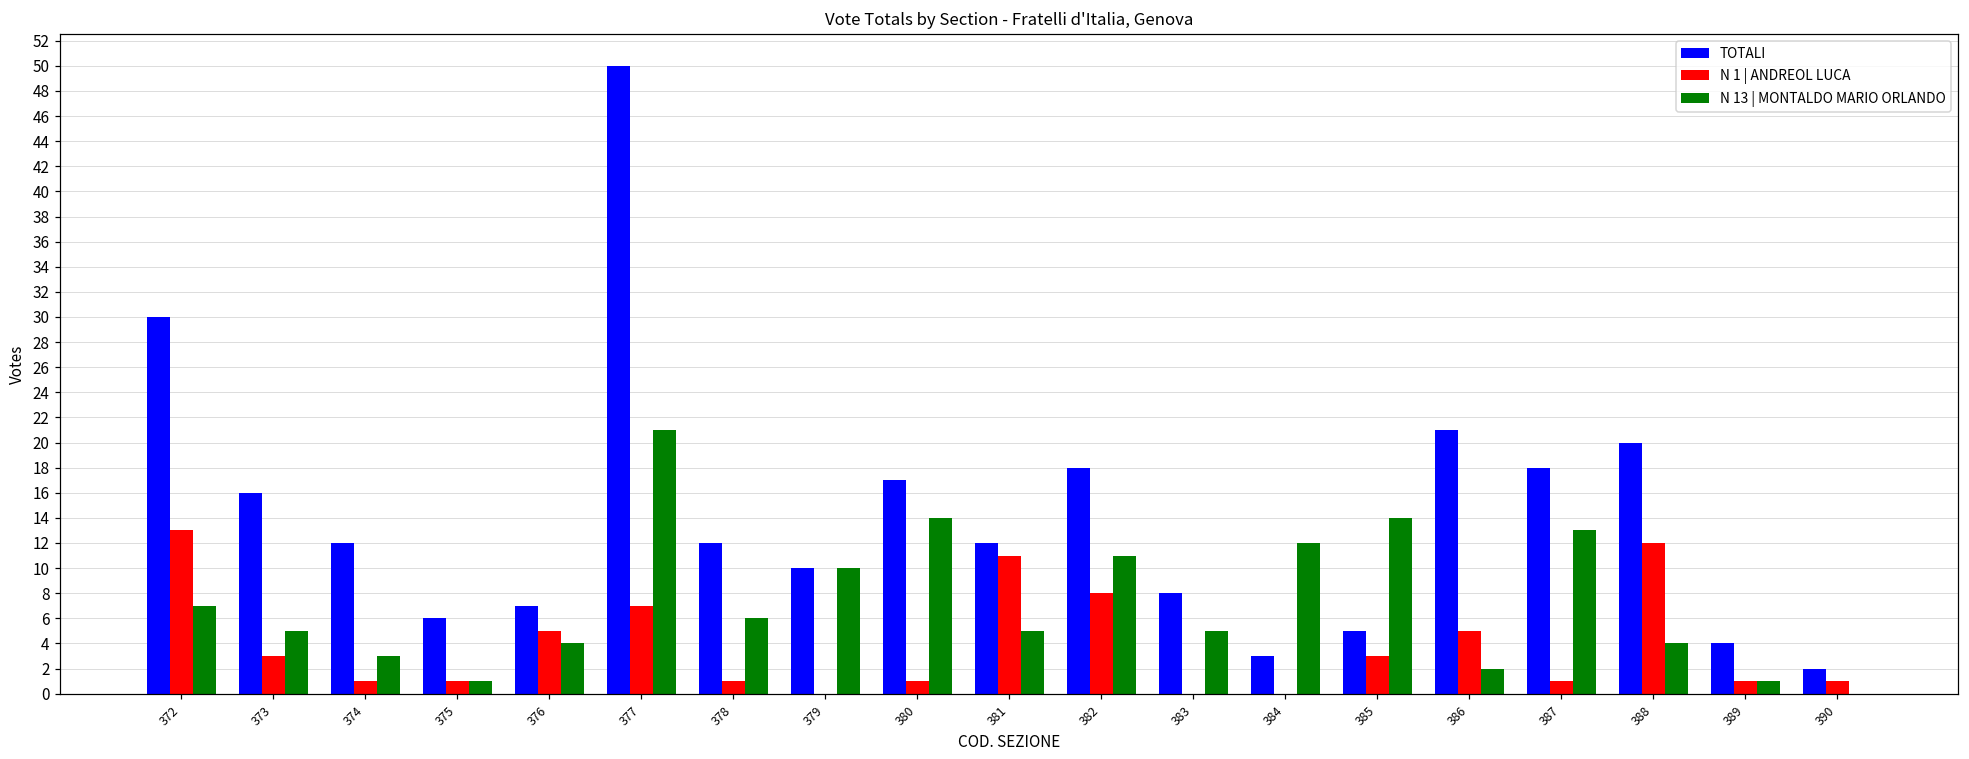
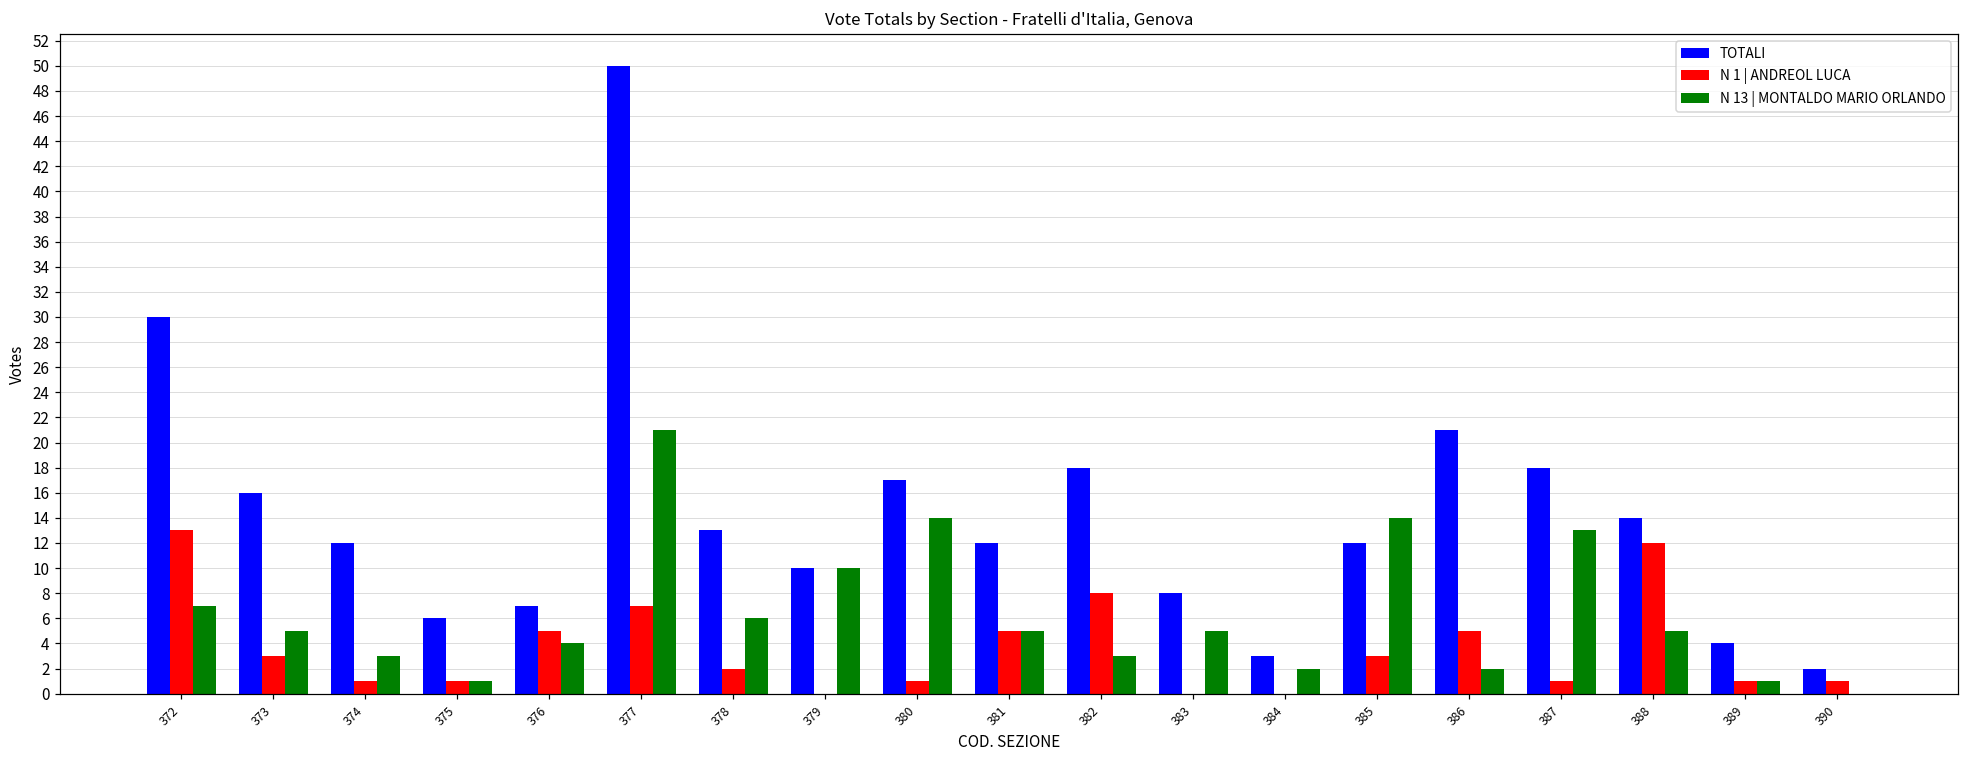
TOTALI, 378: 12 -> 13
N 1 | ANDREOL LUCA, 378: 1 -> 2
N 1 | ANDREOL LUCA, 381: 11 -> 5
N 13 | MONTALDO MARIO ORLANDO, 382: 11 -> 3
N 13 | MONTALDO MARIO ORLANDO, 384: 12 -> 2
TOTALI, 385: 5 -> 12
TOTALI, 388: 20 -> 14
N 13 | MONTALDO MARIO ORLANDO, 388: 4 -> 5
